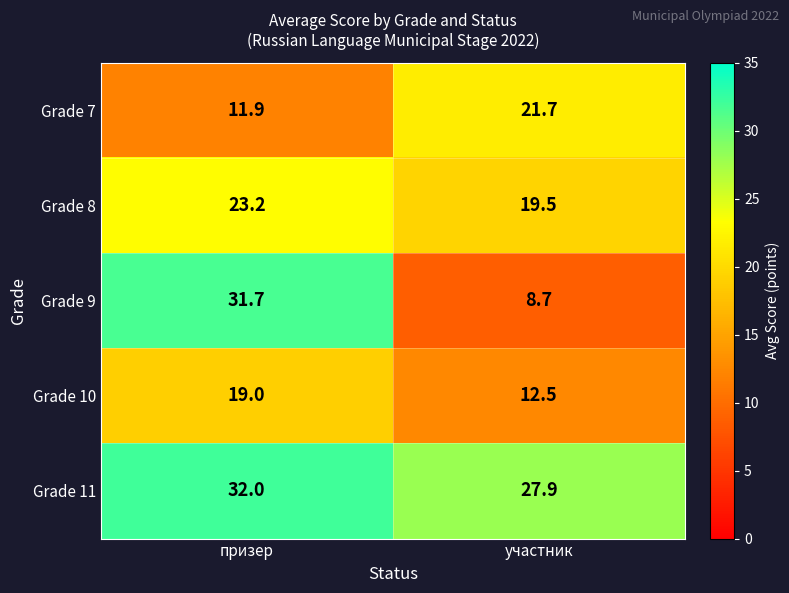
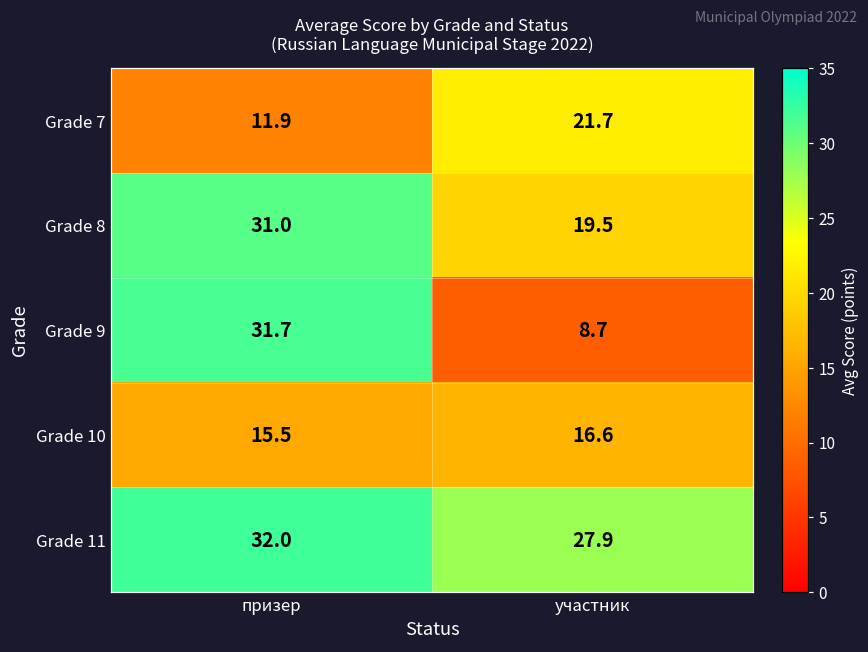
Grade 8, призер: 23.2 -> 31.0
Grade 10, призер: 19.0 -> 15.5
Grade 10, участник: 12.5 -> 16.6
